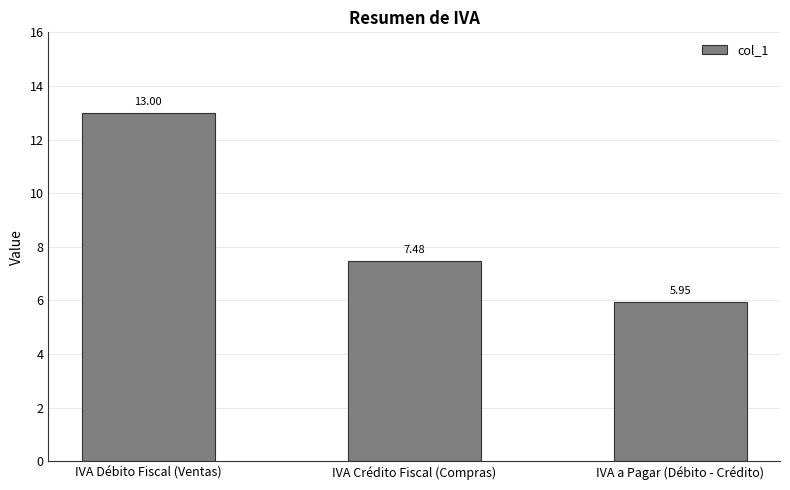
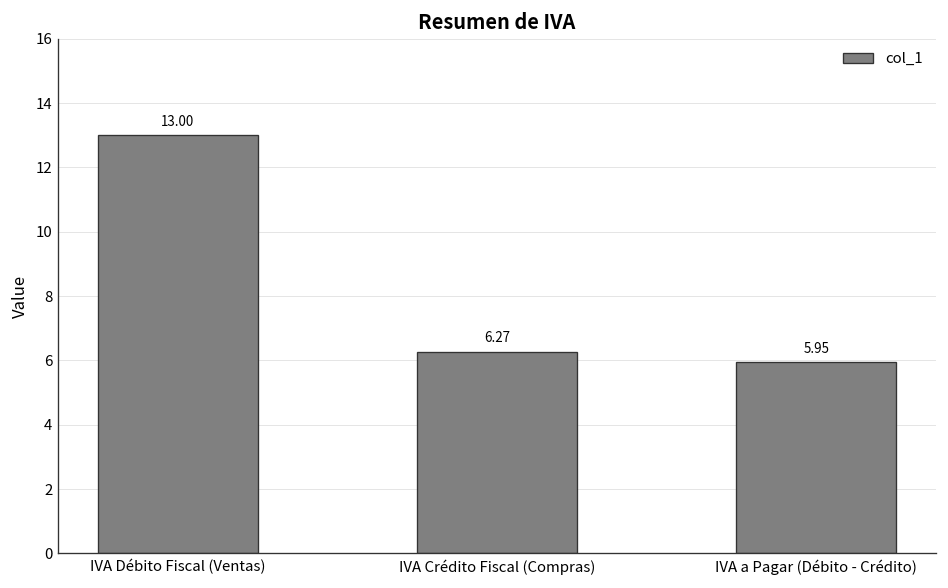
IVA Crédito Fiscal (Compras): 7.48 -> 6.27
